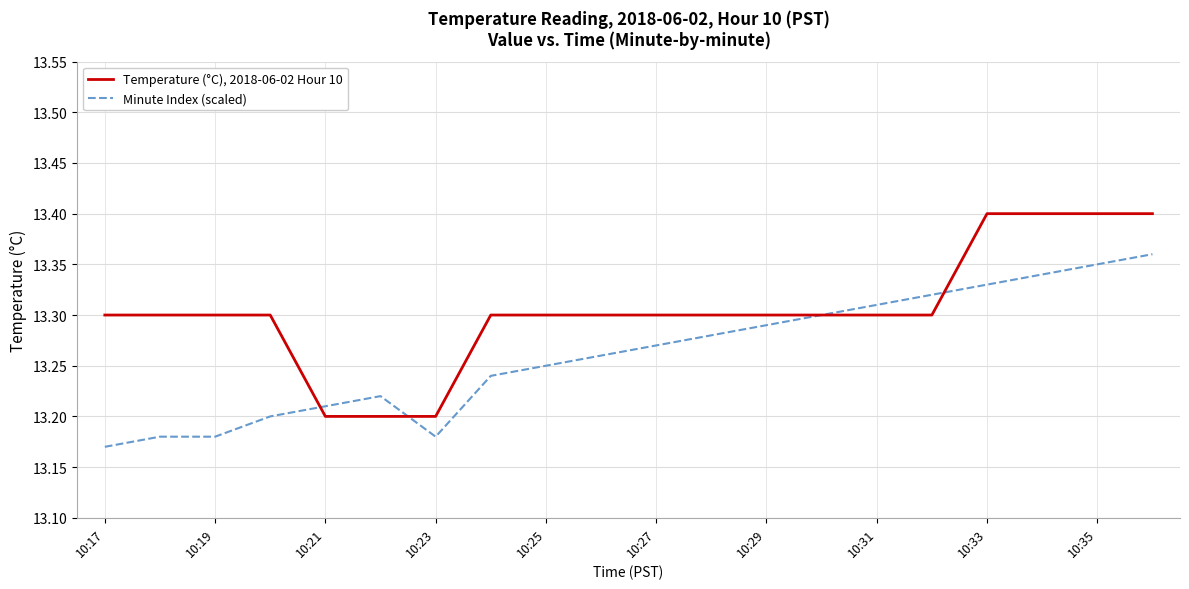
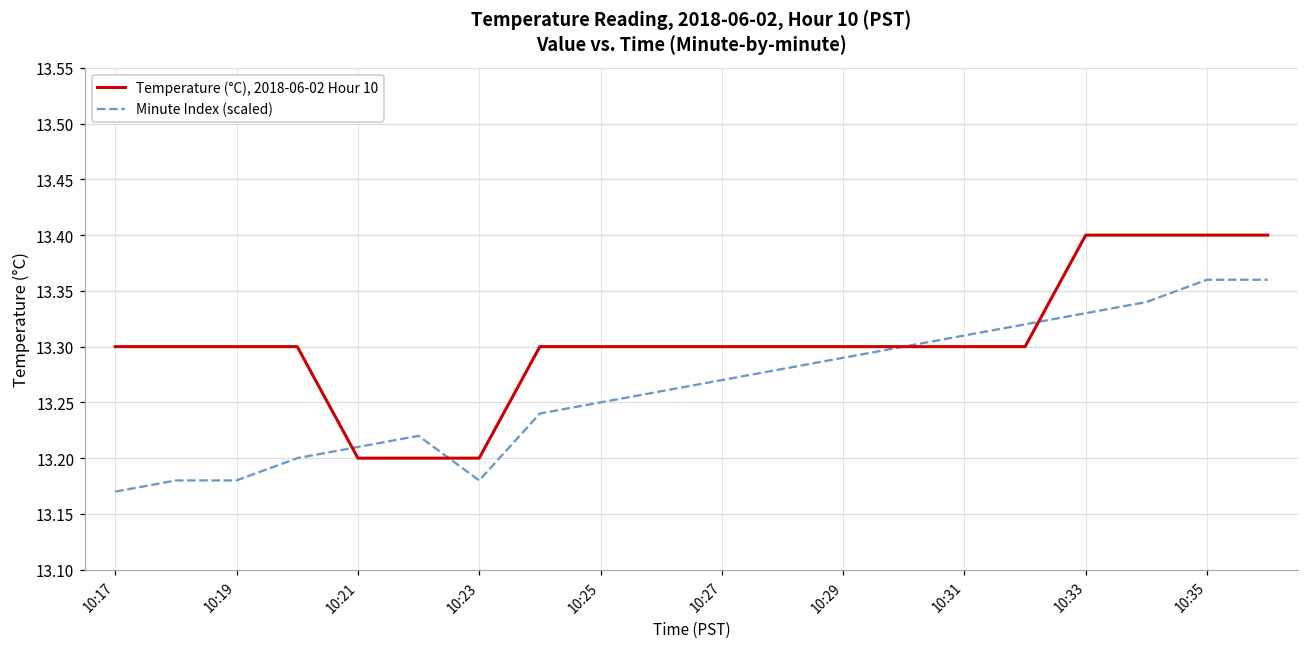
Minute Index (scaled), 10:35: 13.350 -> 13.360
